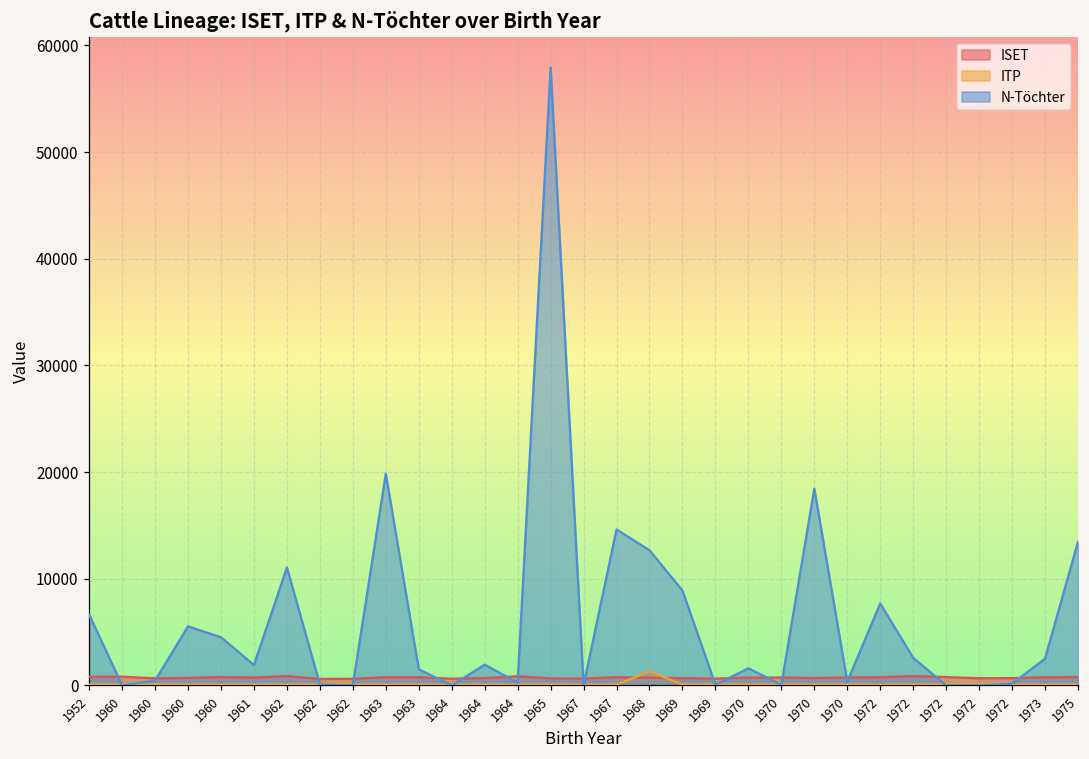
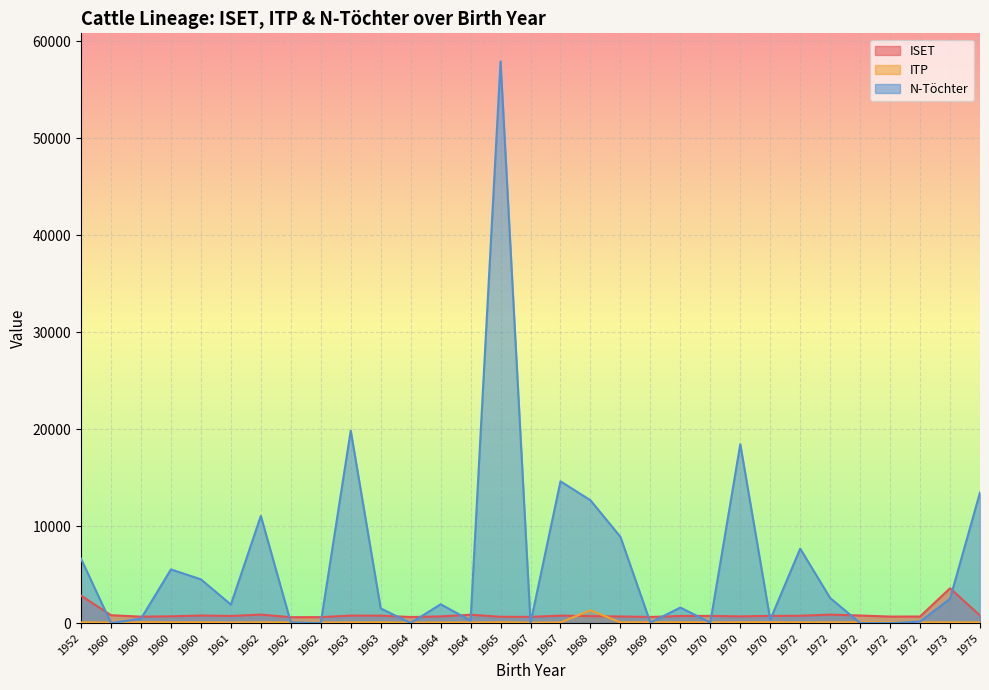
ISET, 1952: 1000 -> 3000
ISET, 1973: 1000 -> 4000
